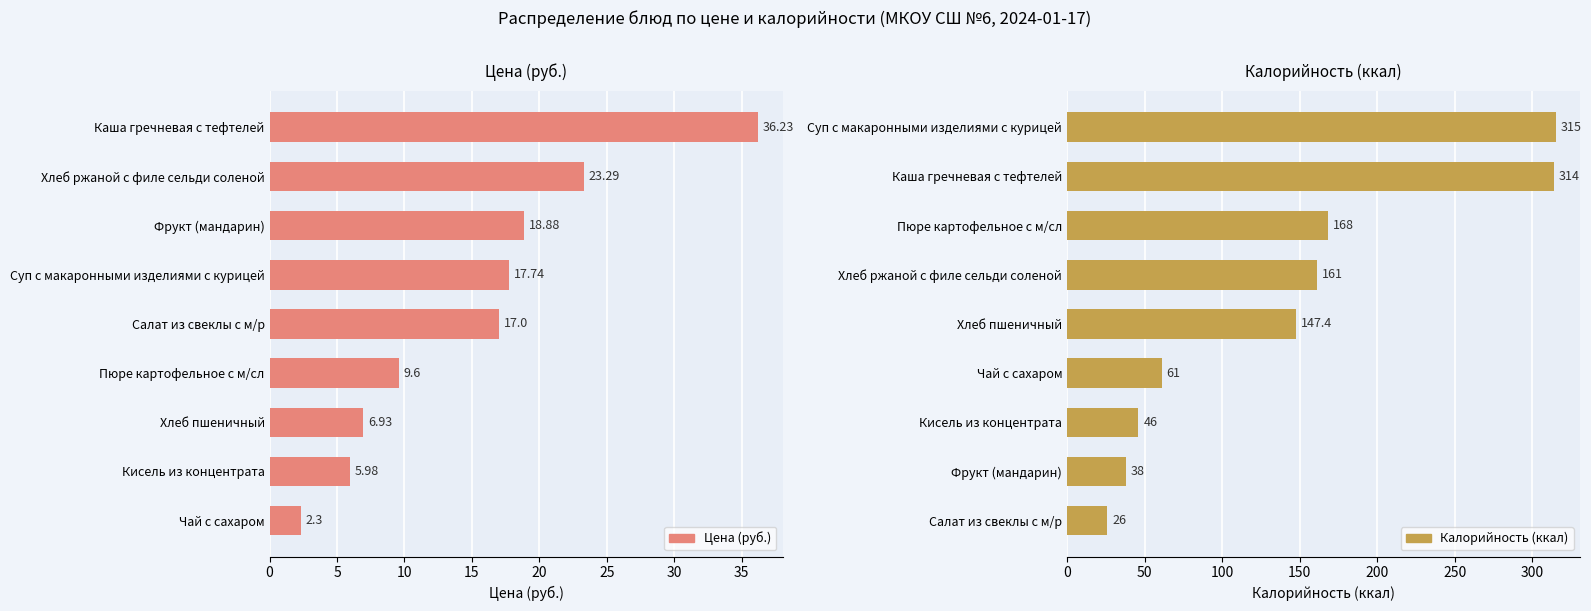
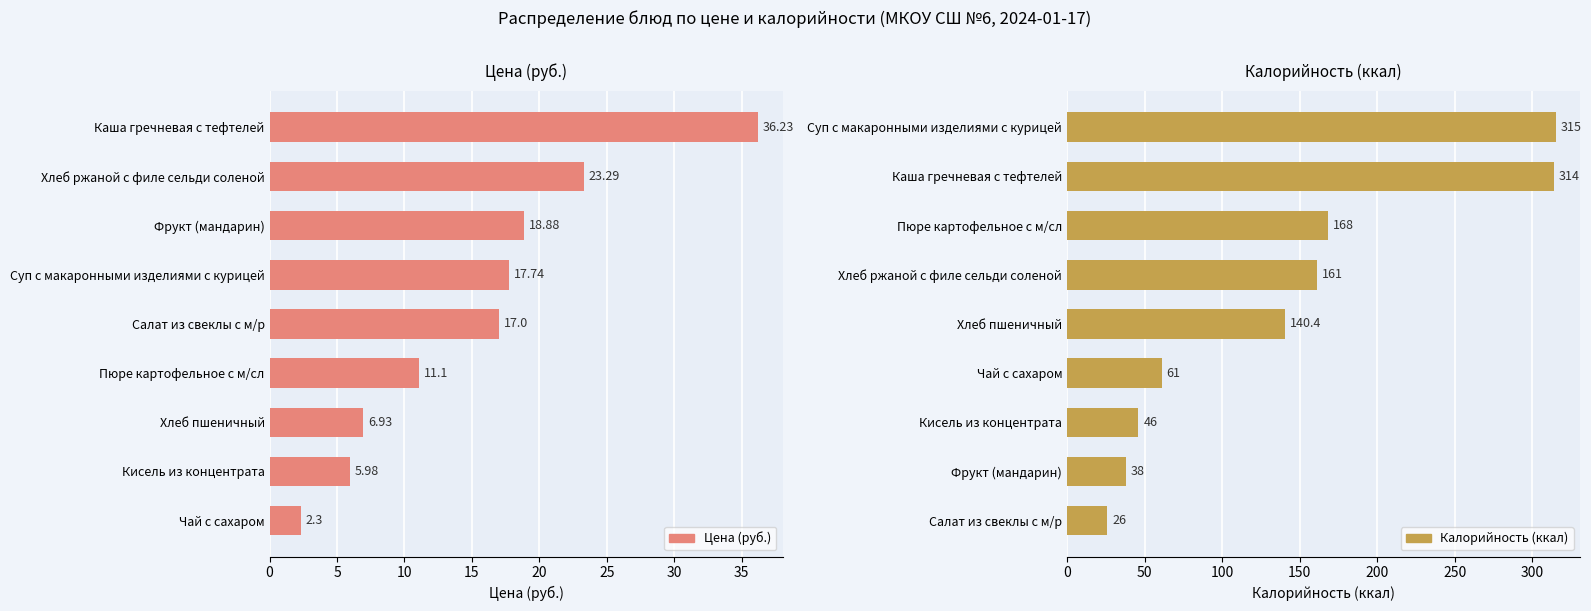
Цена (руб.), Пюре картофельное с м/сл: 9.6 -> 11.1
Калорийность (ккал), Хлеб пшеничный: 147.4 -> 140.4
